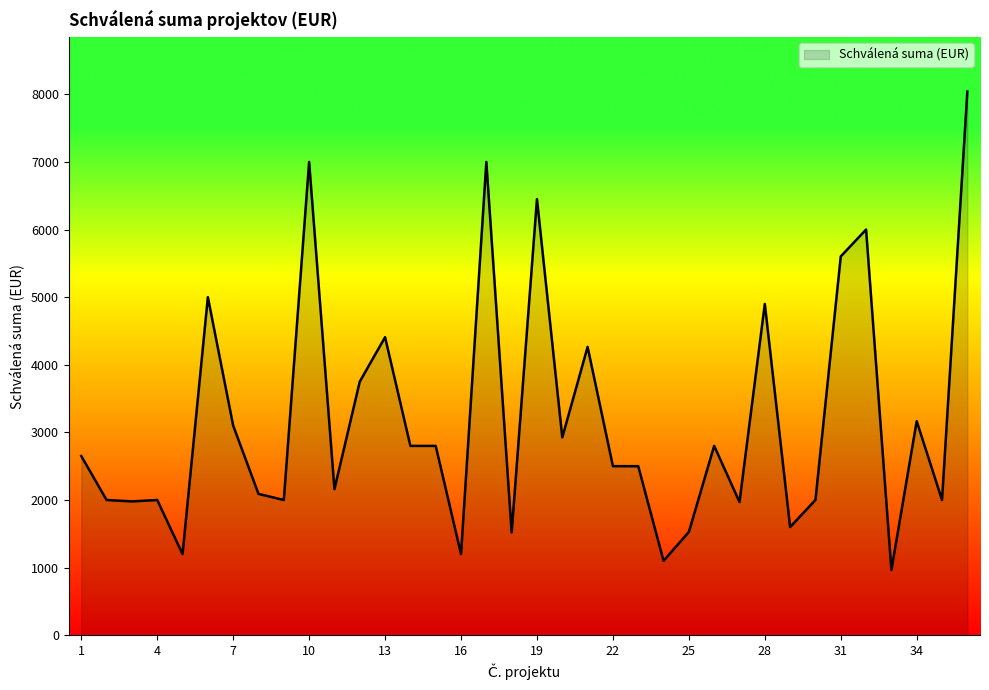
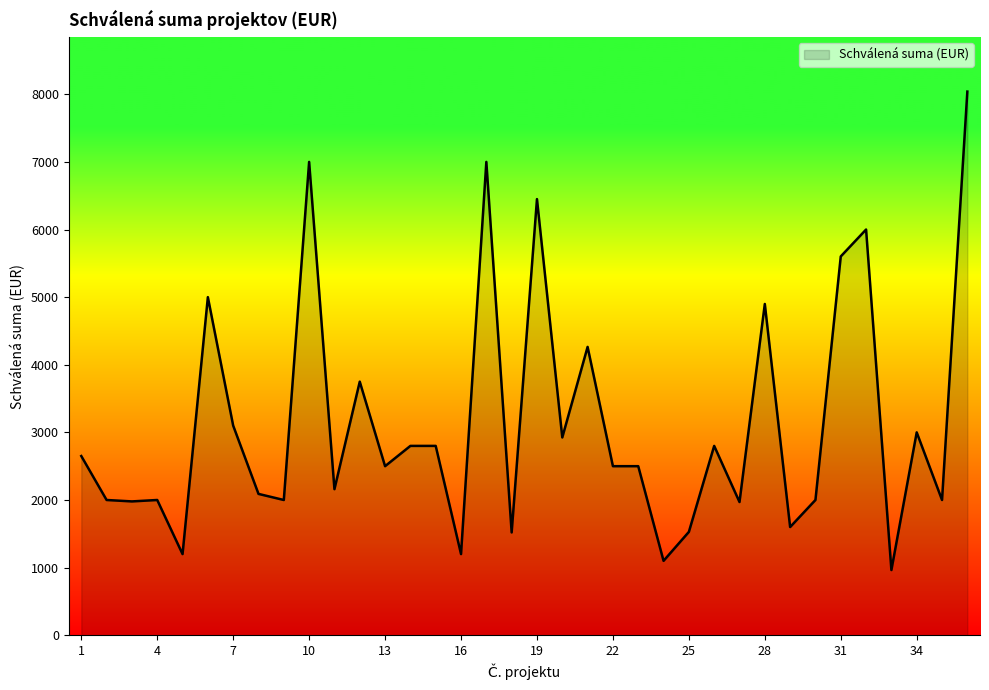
13: 4400 -> 2500
34: 3200 -> 3000
